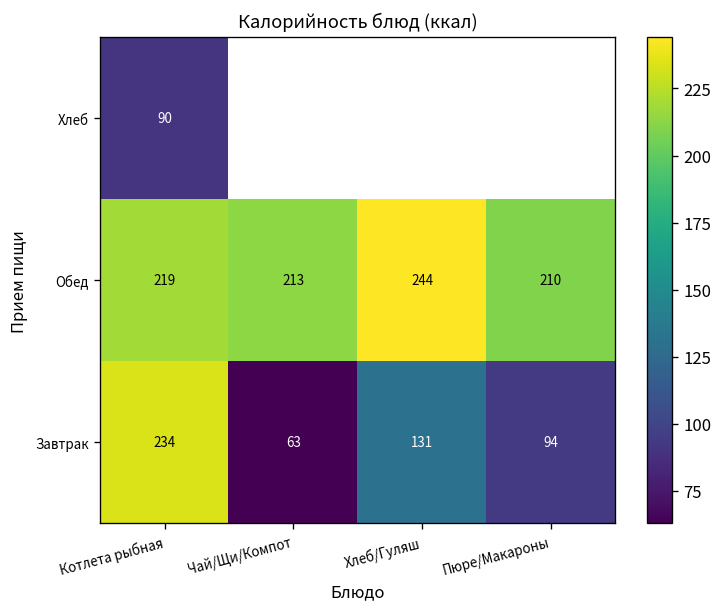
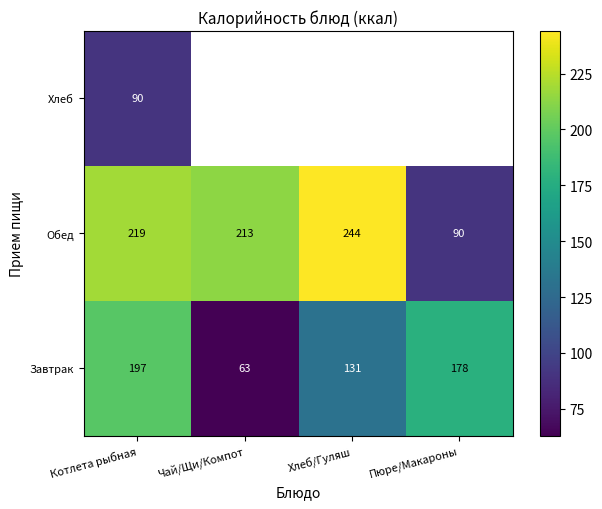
Обед, Пюре/Макароны: 210 -> 90
Завтрак, Котлета рыбная: 234 -> 197
Завтрак, Пюре/Макароны: 94 -> 178
